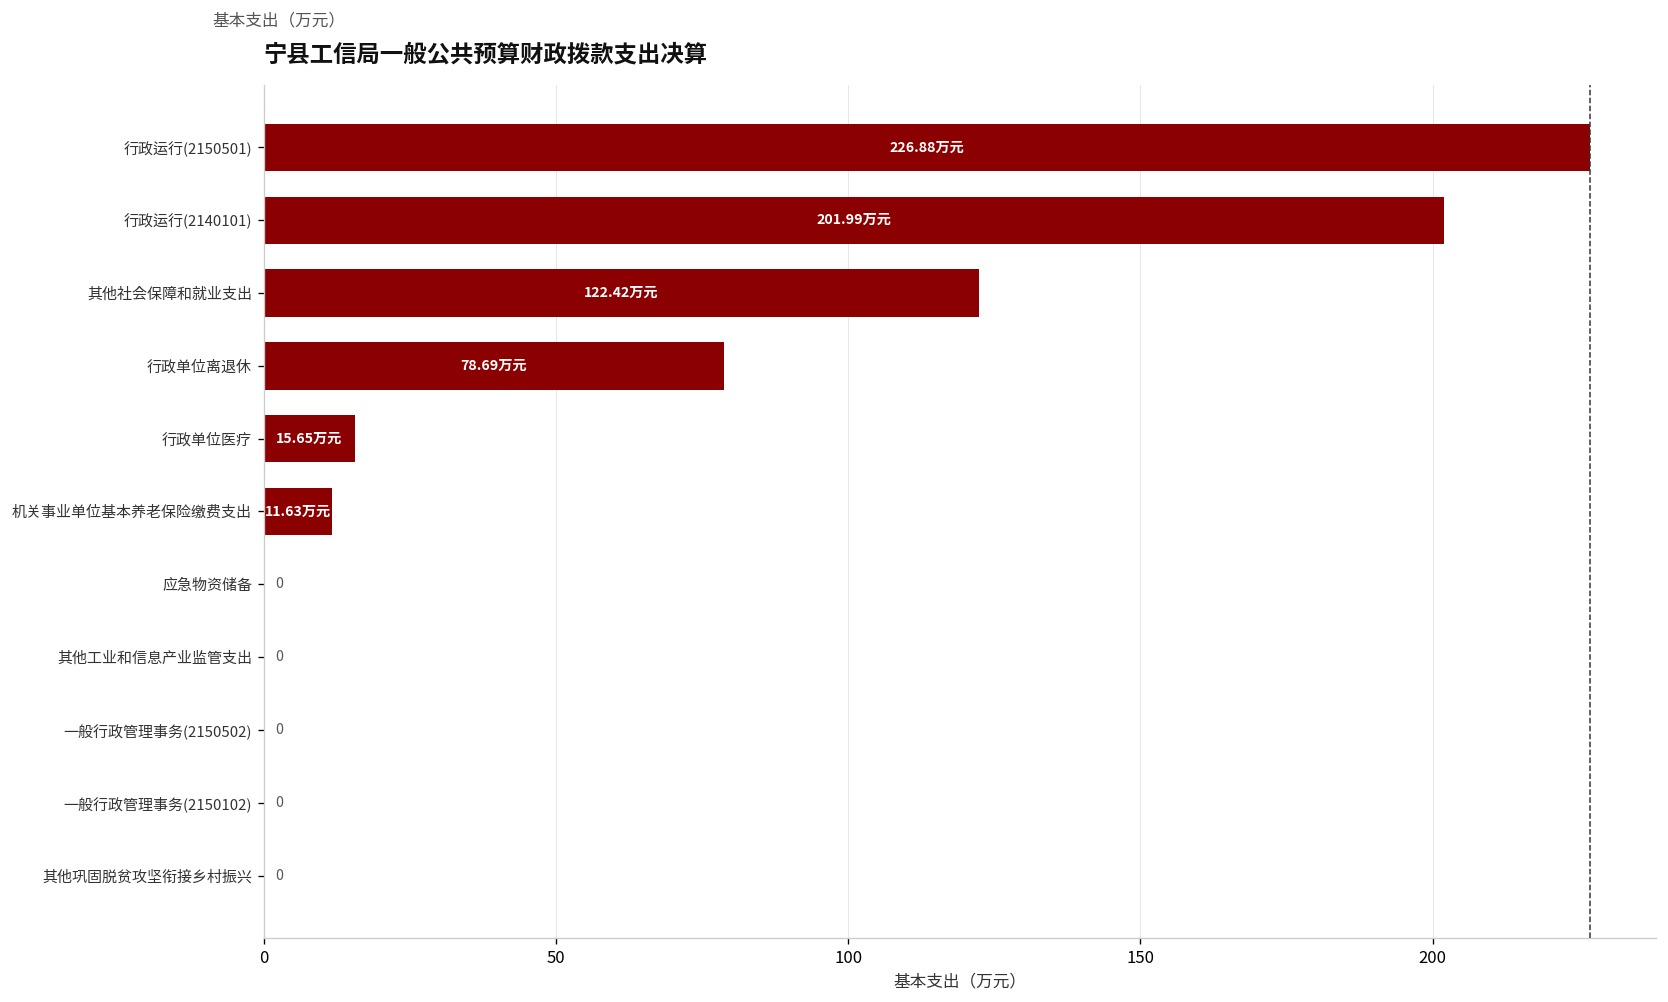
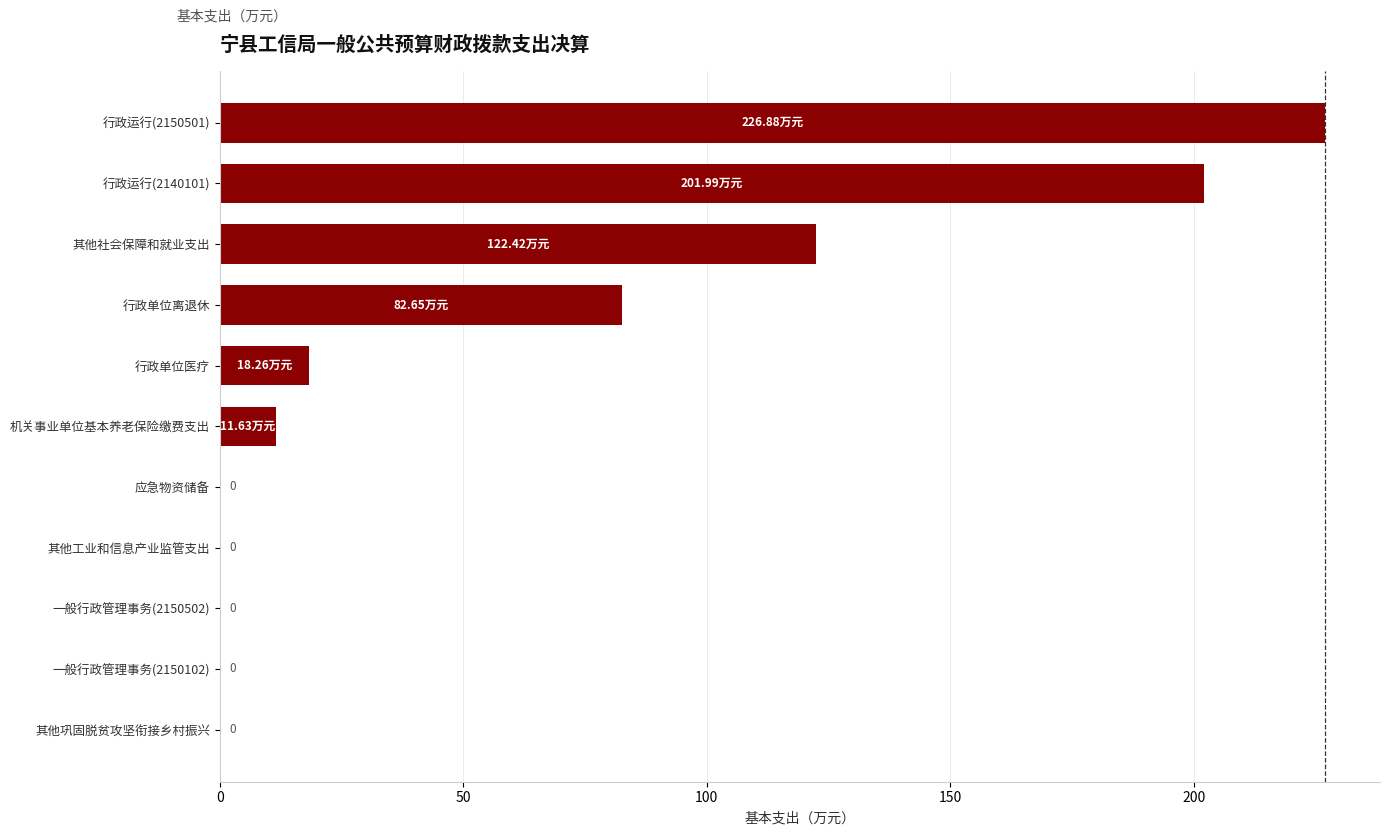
行政单位离退休: 78.69 -> 82.65
行政单位医疗: 15.65 -> 18.26
